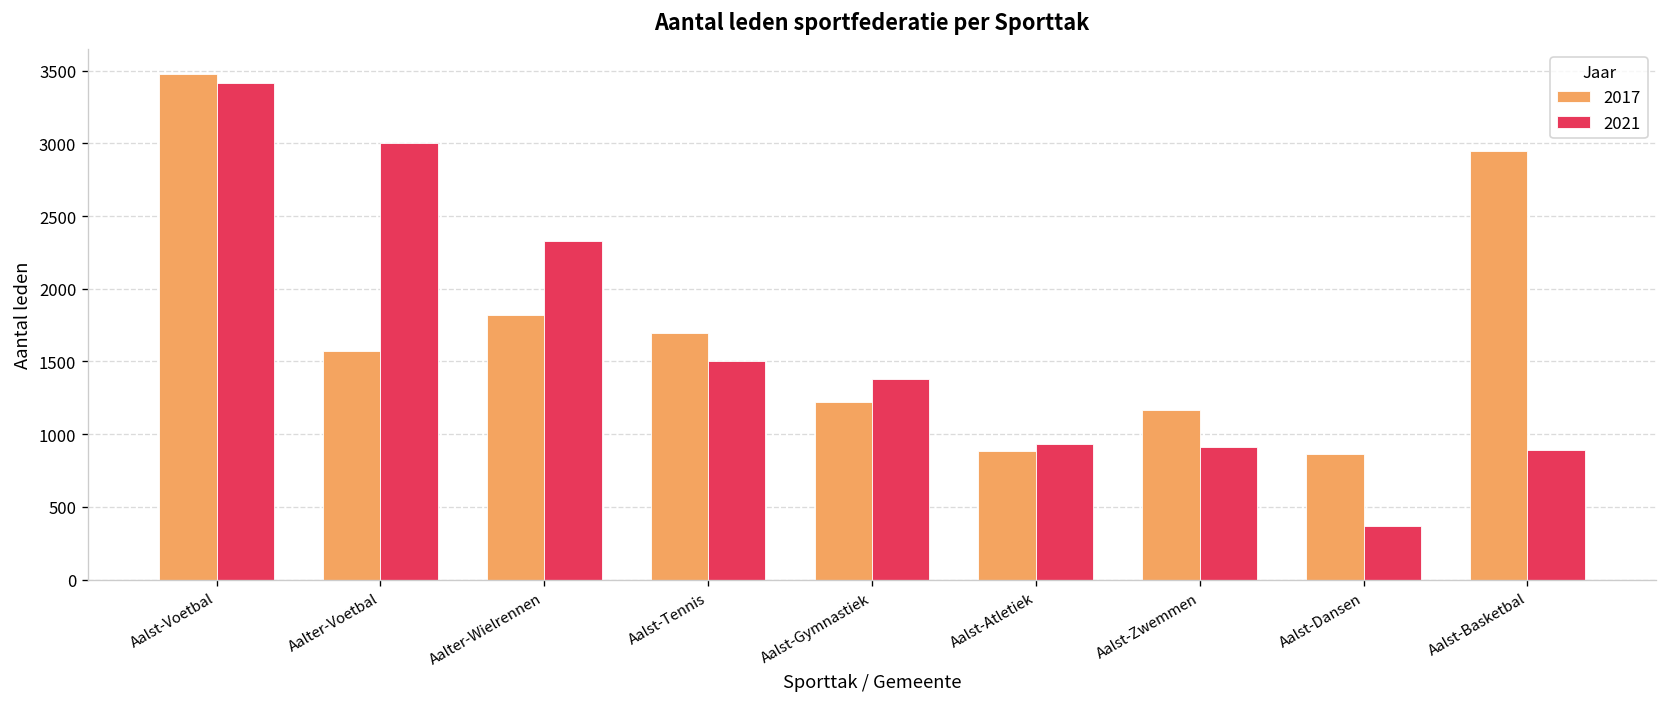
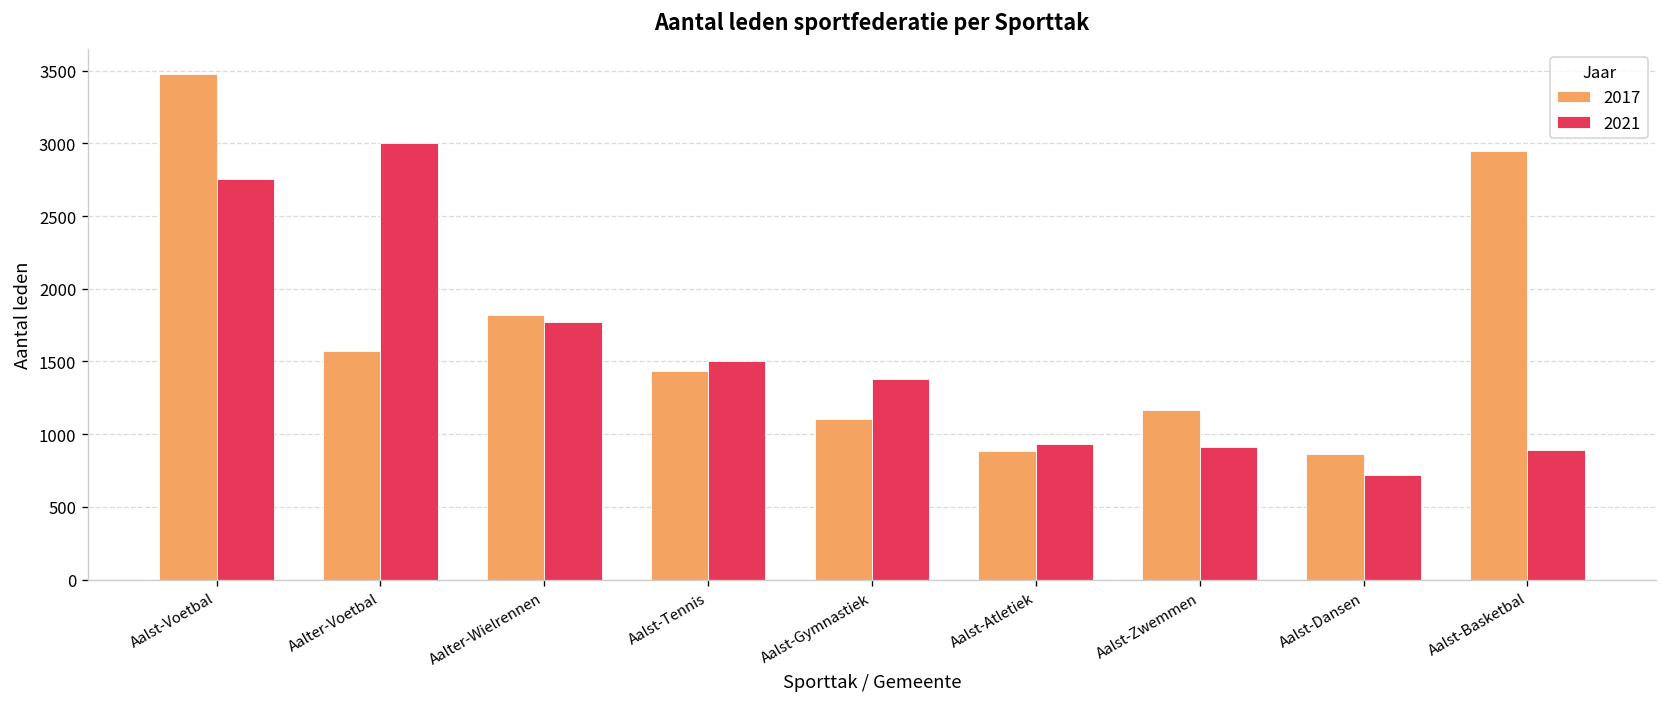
2021, Aalst-Voetbal: 3420 -> 2760
2021, Aalter-Wielrennen: 2330 -> 1770
2017, Aalst-Tennis: 1700 -> 1440
2017, Aalst-Gymnastiek: 1220 -> 1100
2021, Aalst-Dansen: 370 -> 720
